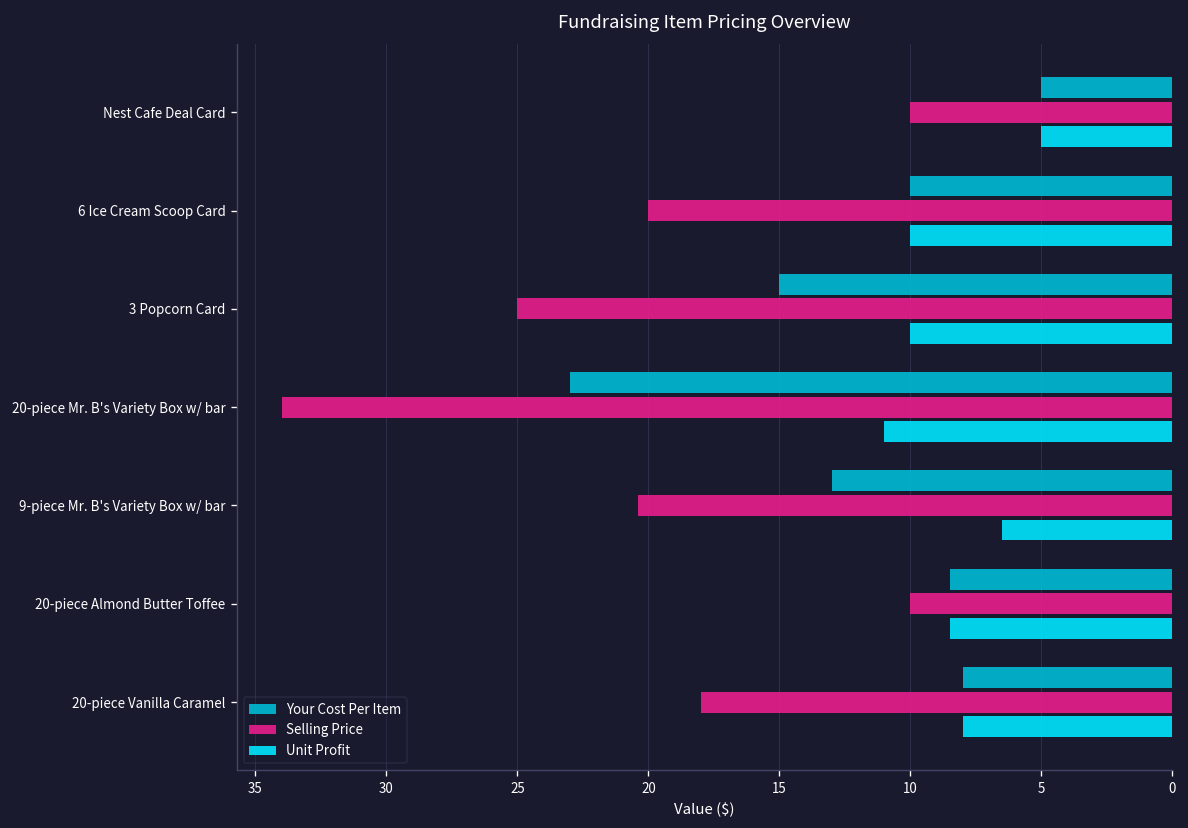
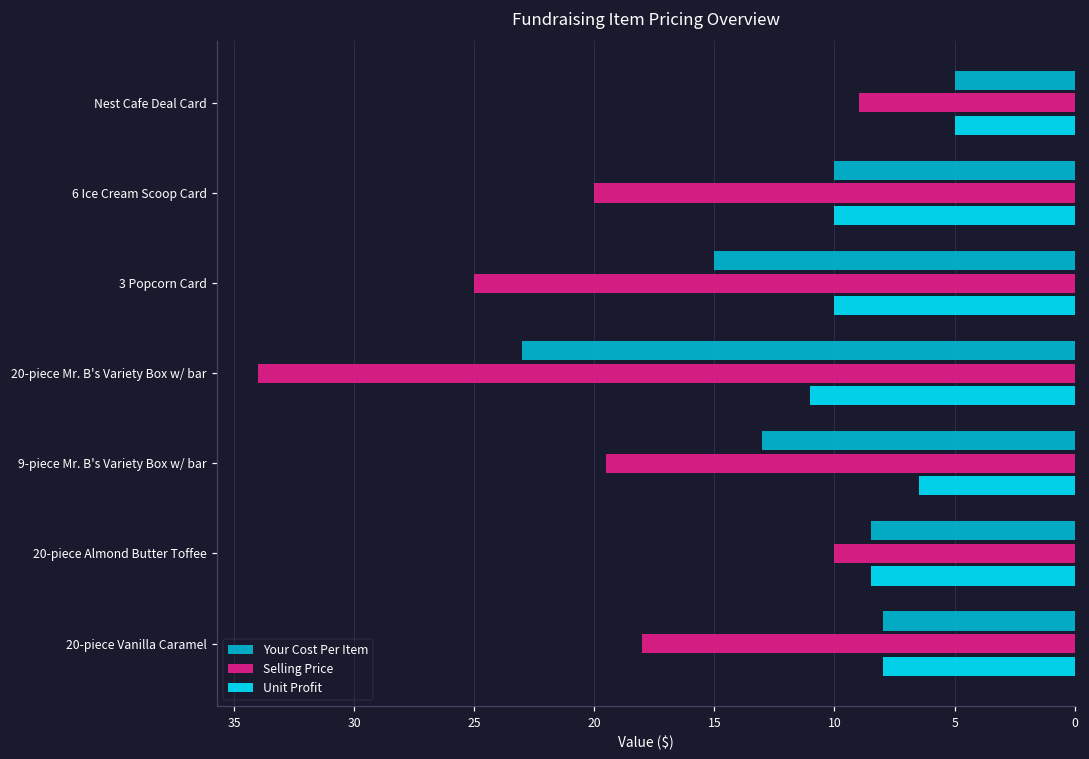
Selling Price, Nest Cafe Deal Card: 10 -> 9
Selling Price, 9-piece Mr. B's Variety Box w/ bar: 20.4 -> 19.5
